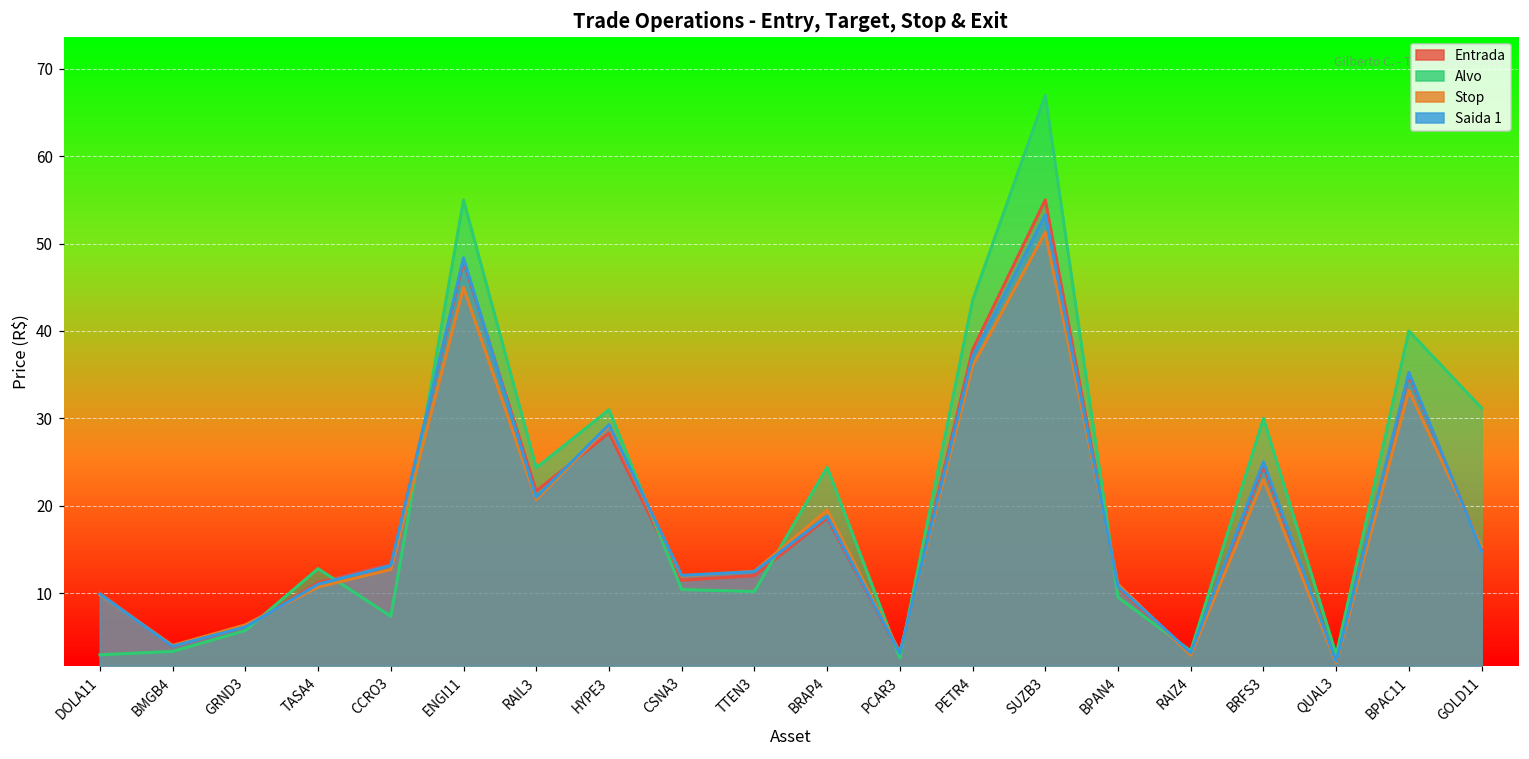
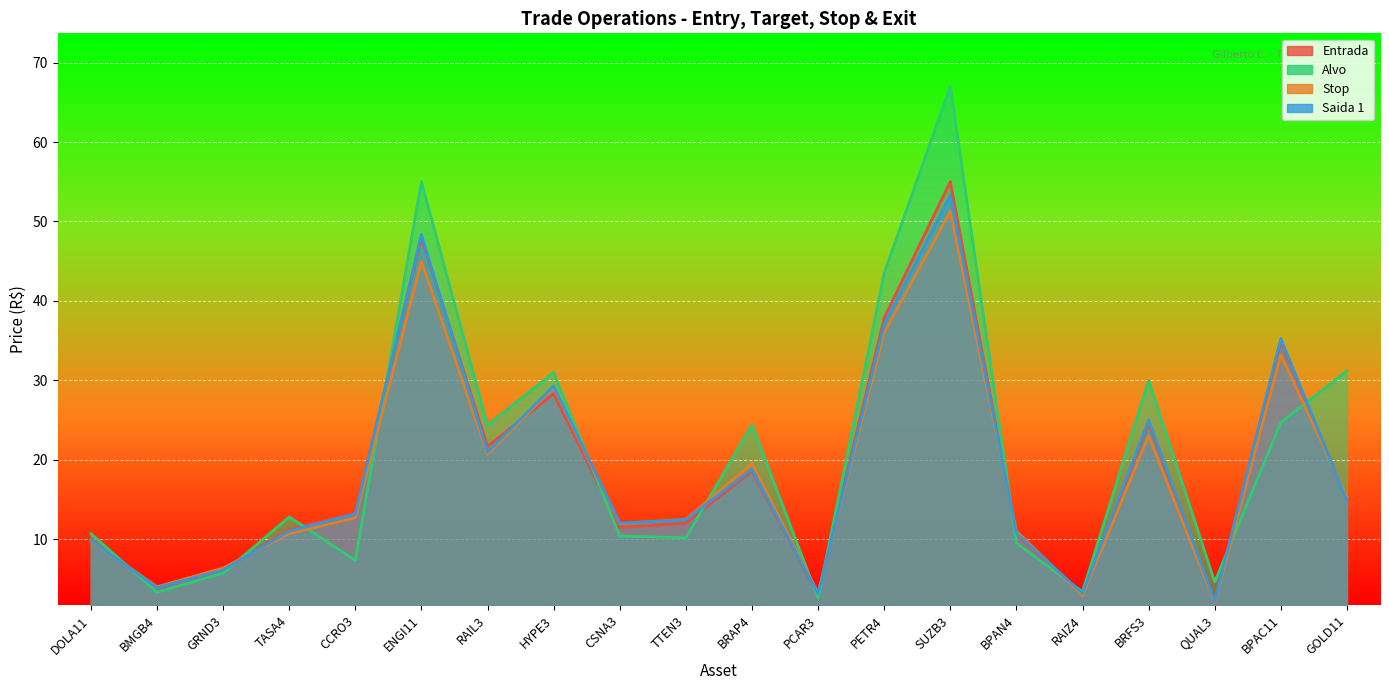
Alvo, DOLA11: 3 -> 11
Alvo, QUAL3: 3 -> 5
Alvo, BPAC11: 40 -> 25
